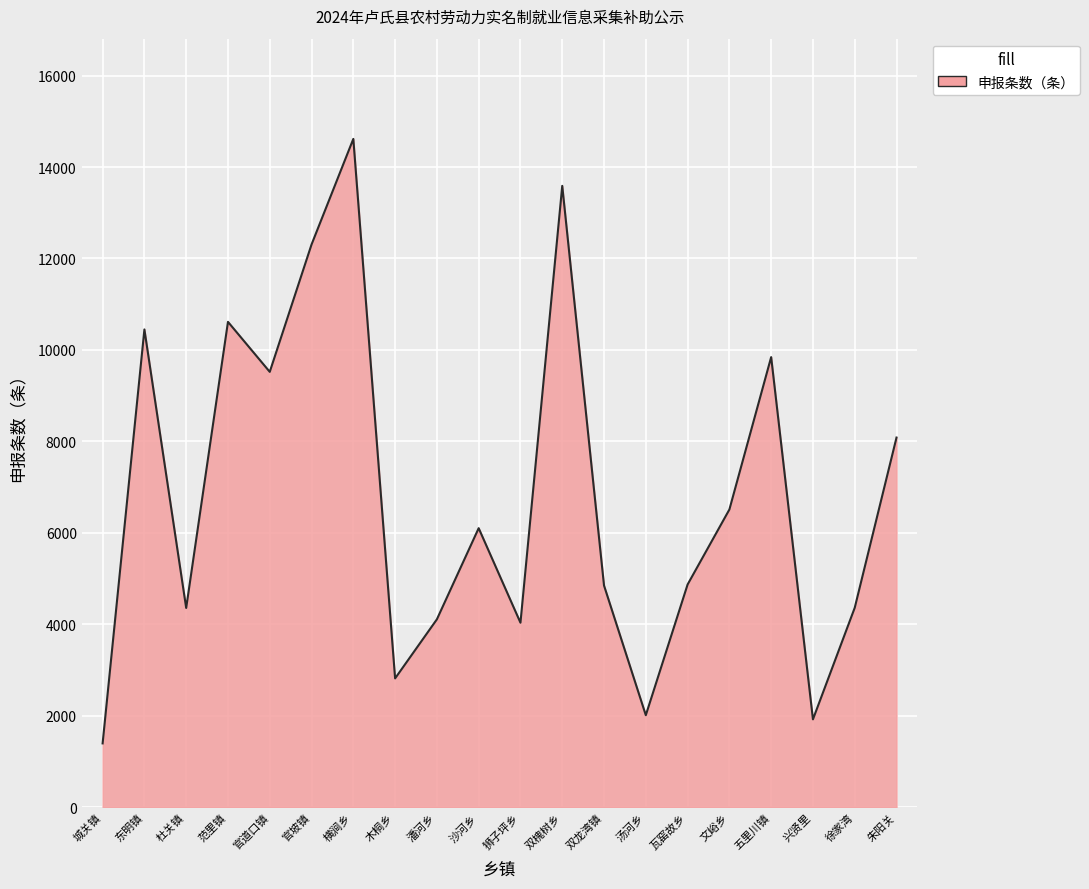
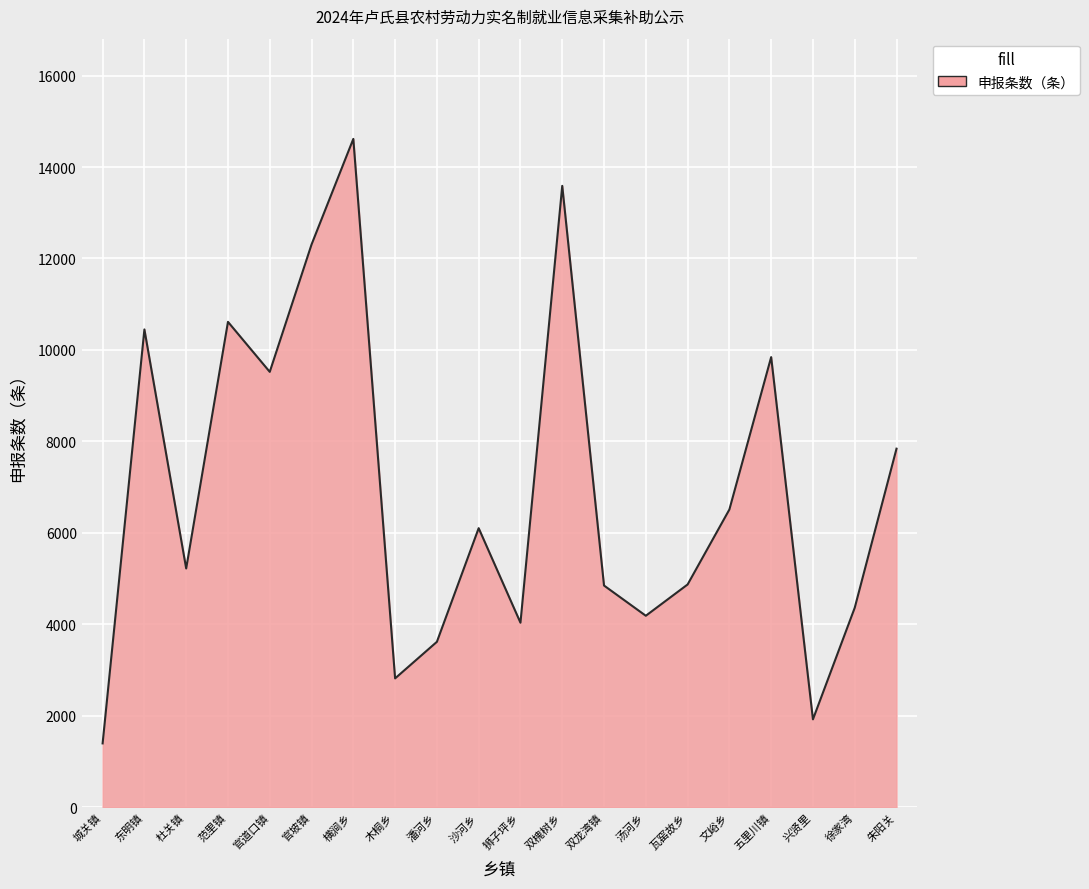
杜关镇: 4400 -> 5200
潘河乡: 4100 -> 3600
汤河乡: 2000 -> 4200
朱阳关: 8100 -> 7800
